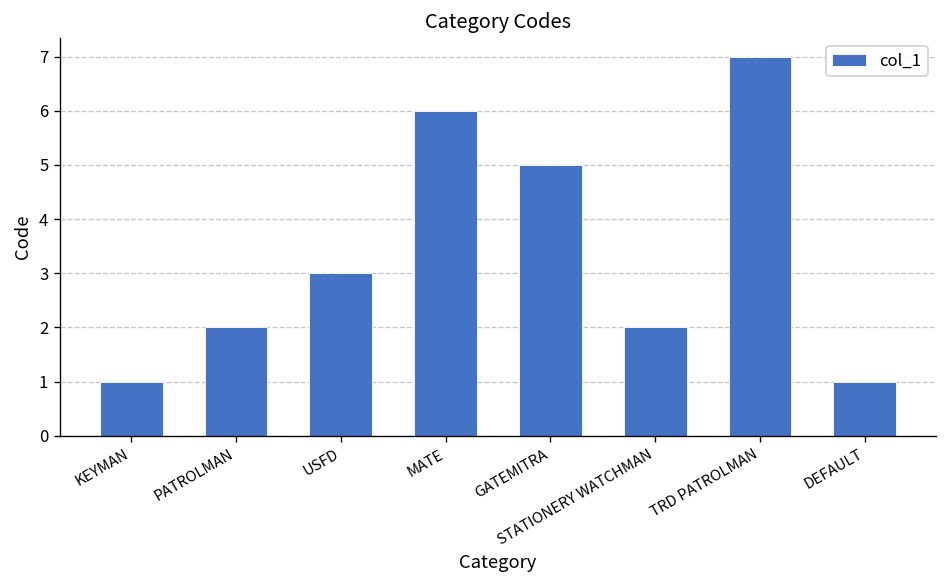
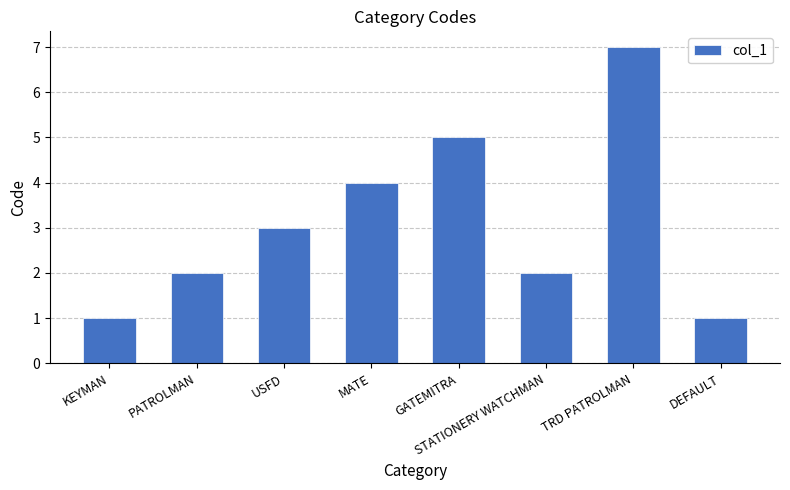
MATE: 6 -> 4
